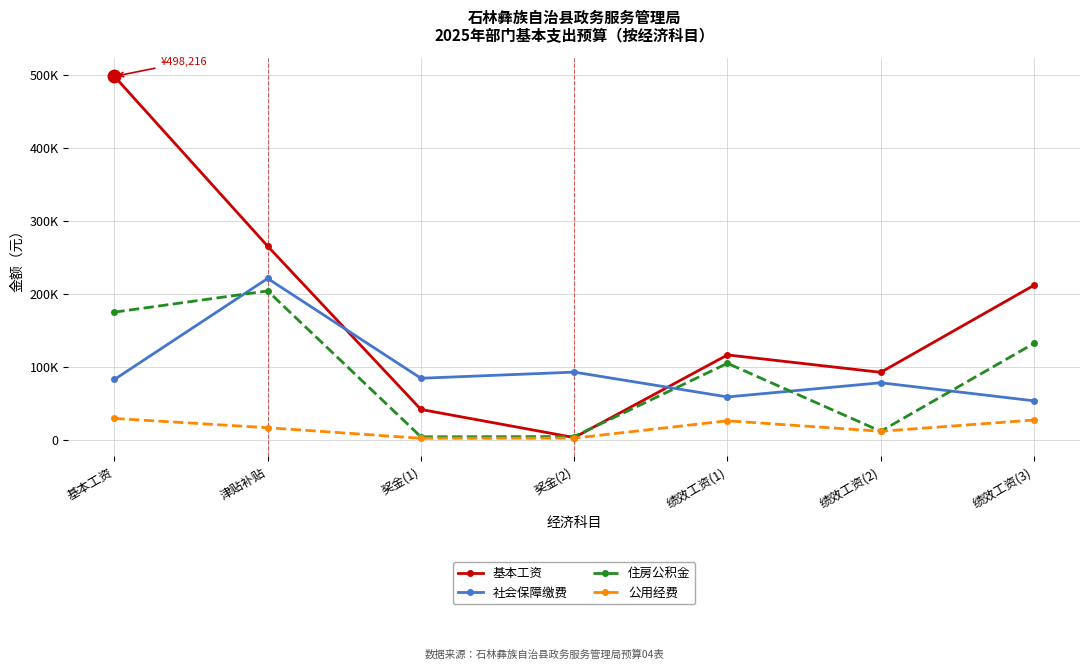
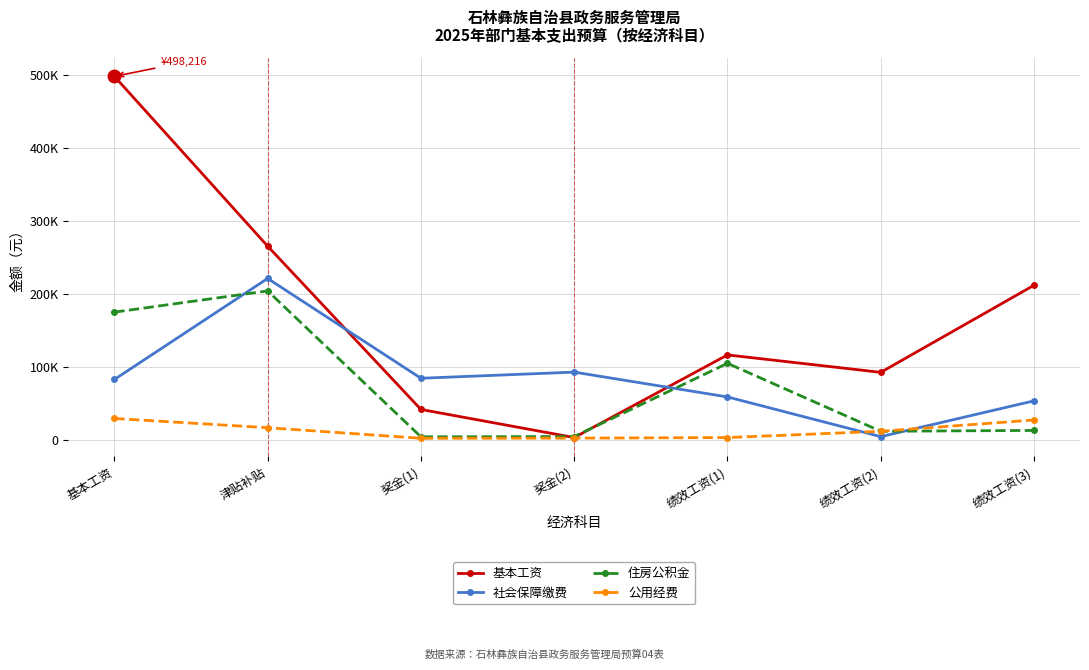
公用经费, 绩效工资(1): 30000 -> 0
社会保障缴费, 绩效工资(2): 80000 -> 0
住房公积金, 绩效工资(3): 130000 -> 10000
